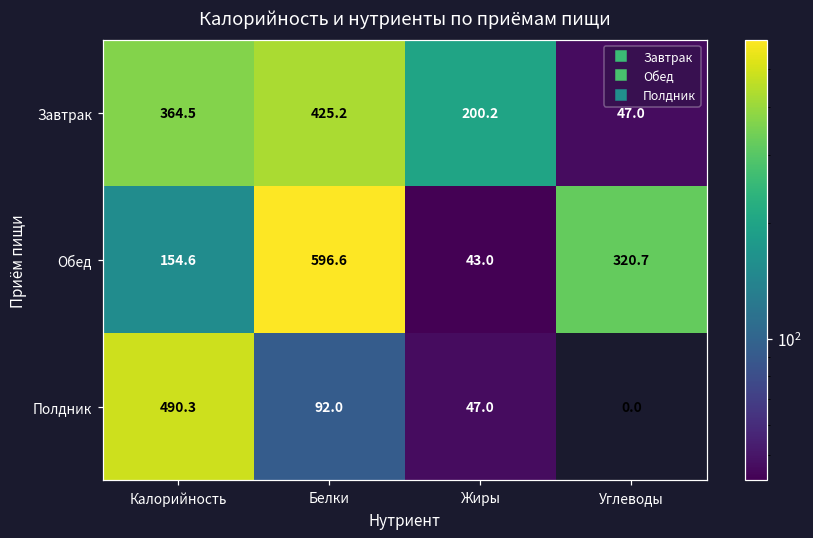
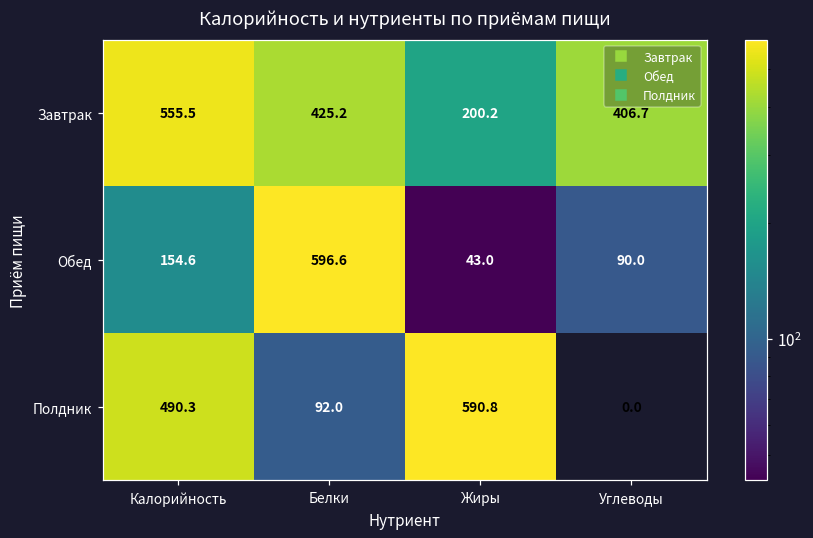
Завтрак, Калорийность: 364.5 -> 555.5
Завтрак, Углеводы: 47.0 -> 406.7
Обед, Углеводы: 320.7 -> 90.0
Полдник, Жиры: 47.0 -> 590.8
